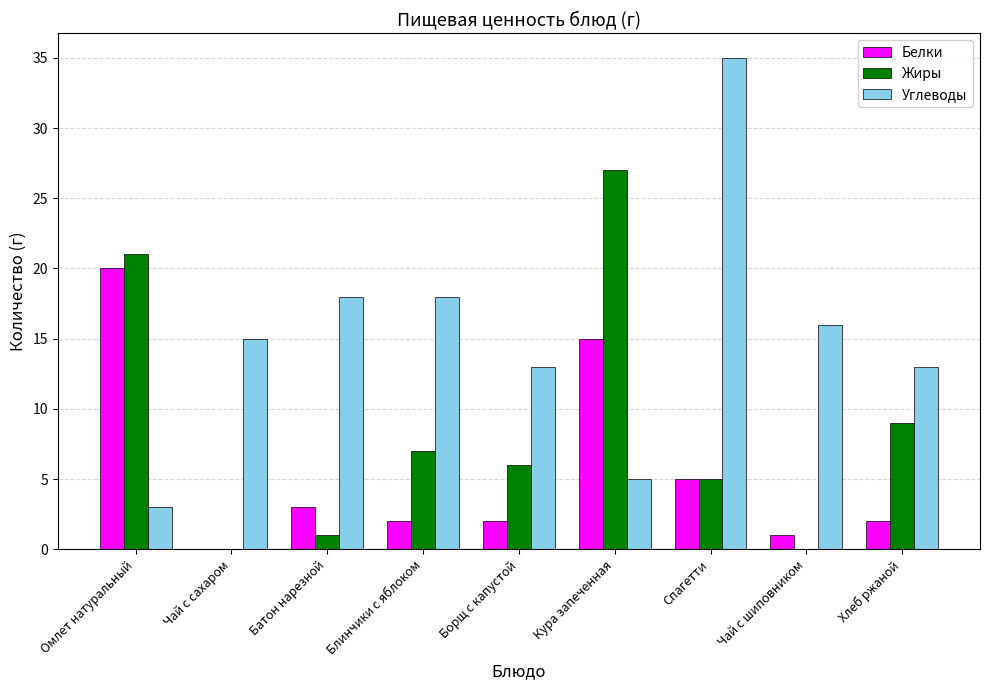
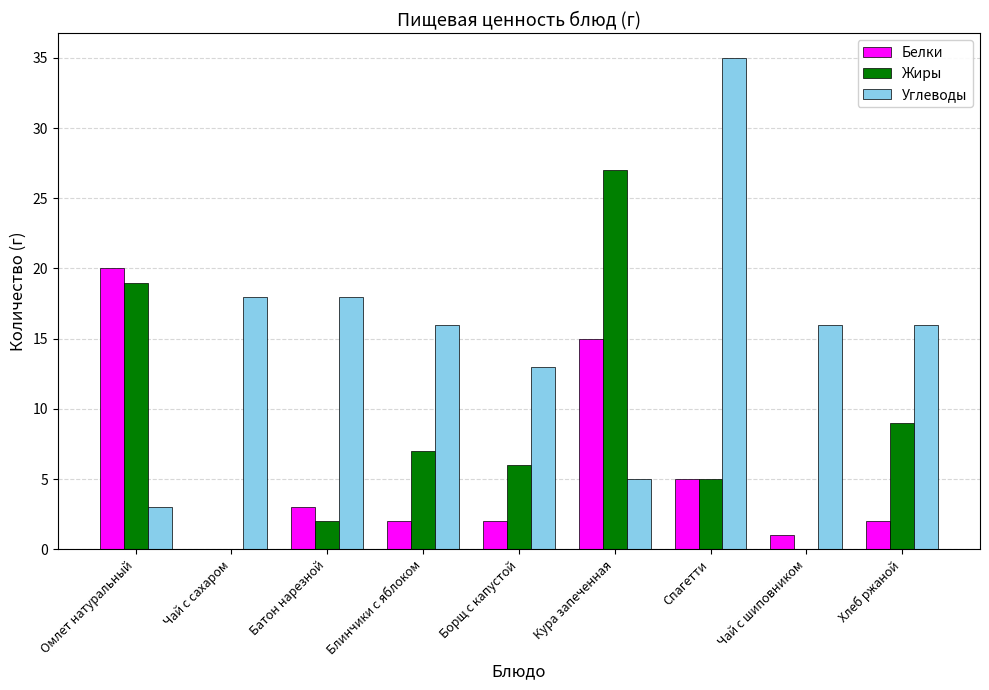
Жиры, Омлет натуральный: 21 -> 19
Углеводы, Чай с сахаром: 15 -> 18
Жиры, Батон нарезной: 1 -> 2
Углеводы, Блинчики с яблоком: 18 -> 16
Углеводы, Хлеб ржаной: 13 -> 16
